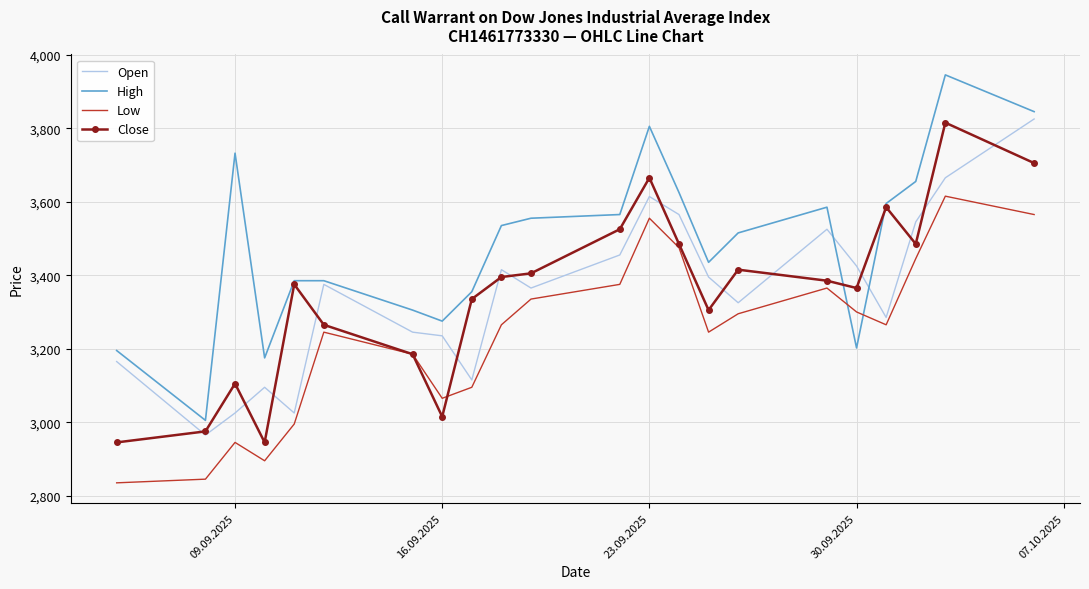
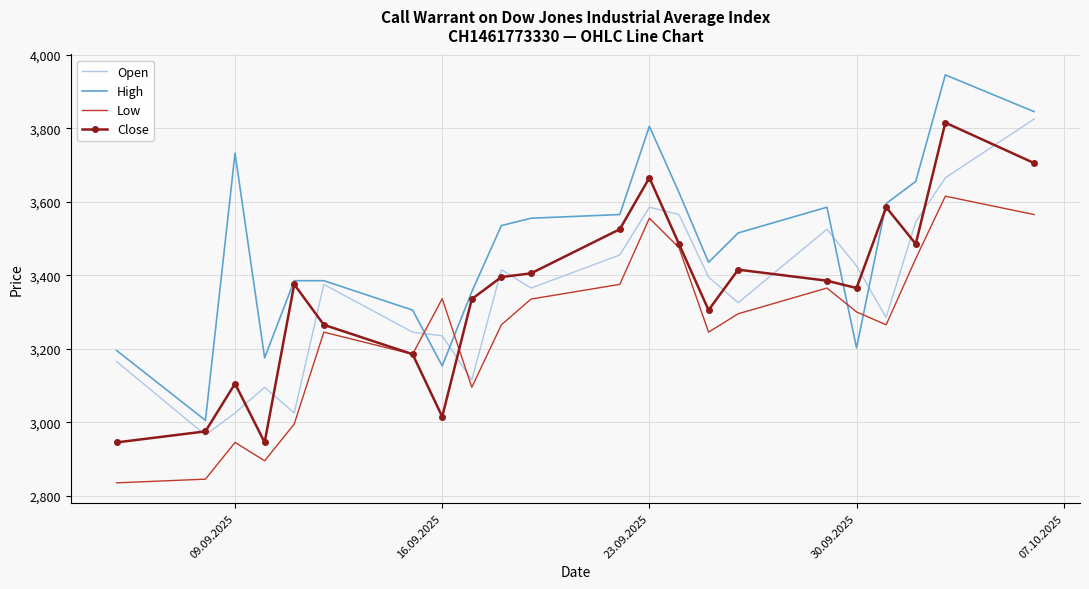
High, 16.09.2025: 3,280 -> 3,150
Low, 16.09.2025: 3,070 -> 3,340
Open, 23.09.2025: 3,610 -> 3,590
